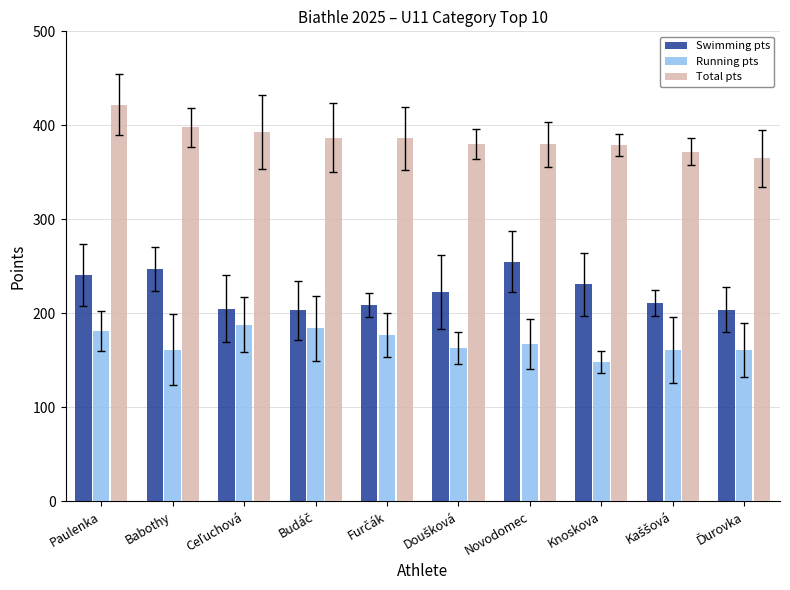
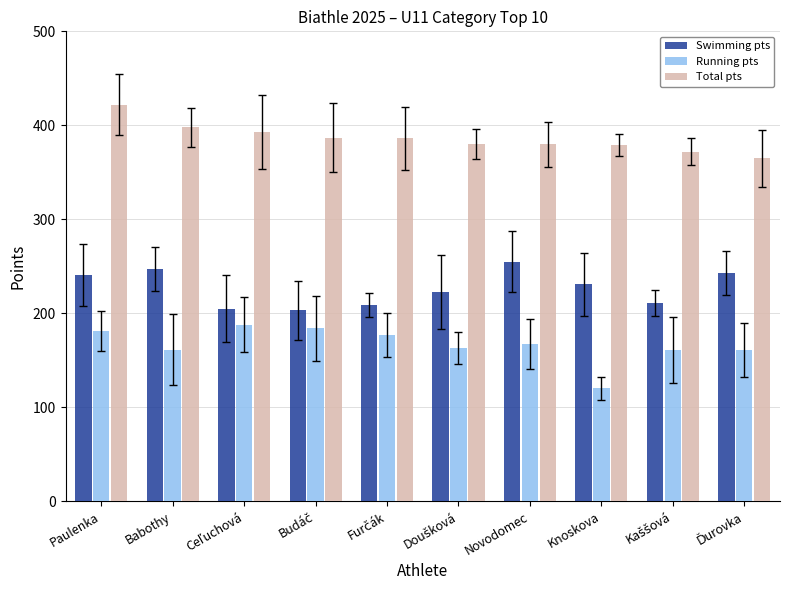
Running pts, Knoskova: 150 -> 120
Swimming pts, Ďurovka: 200 -> 240
